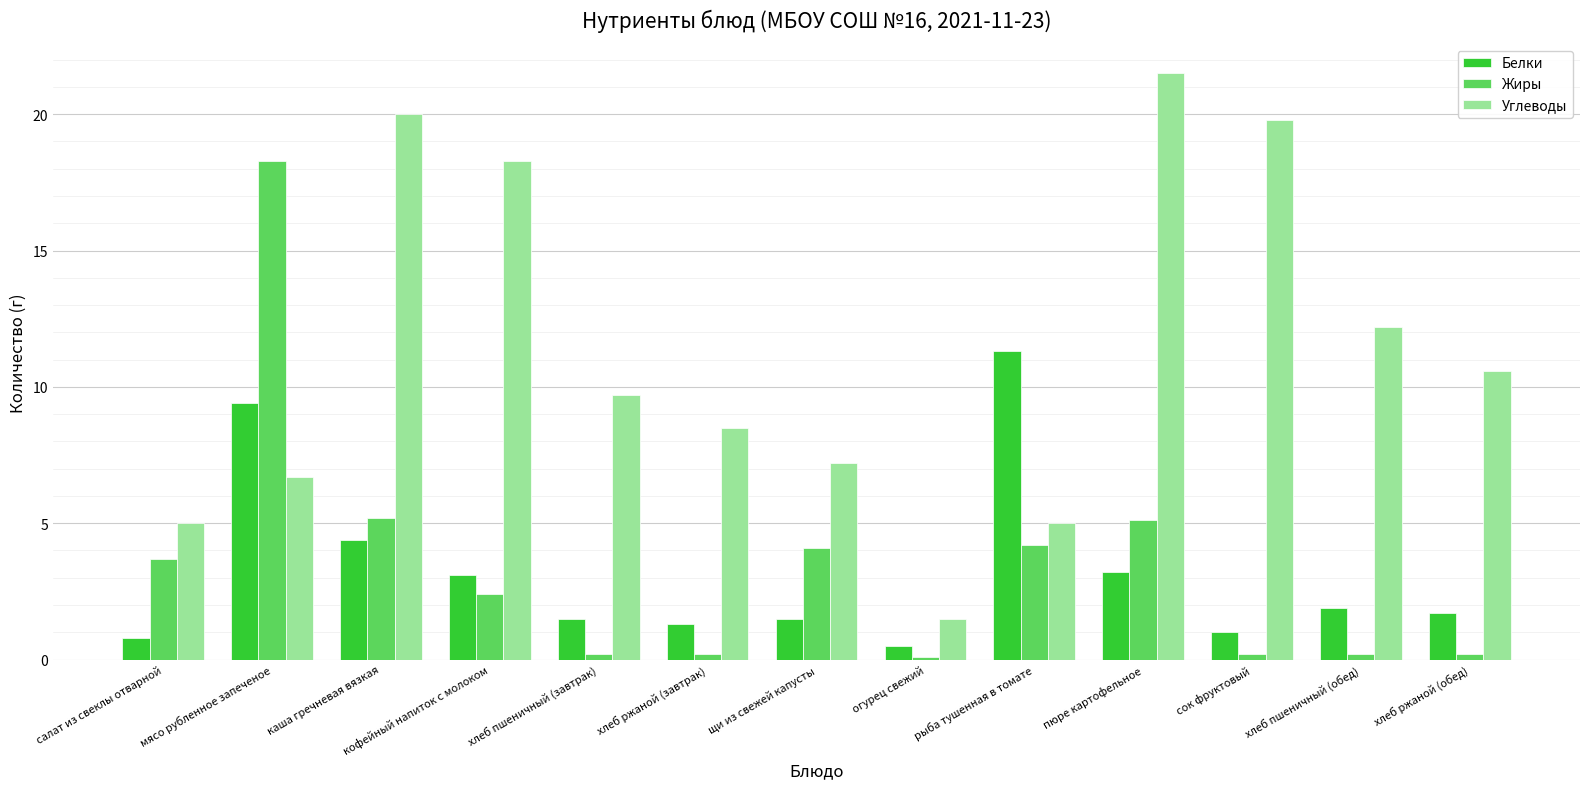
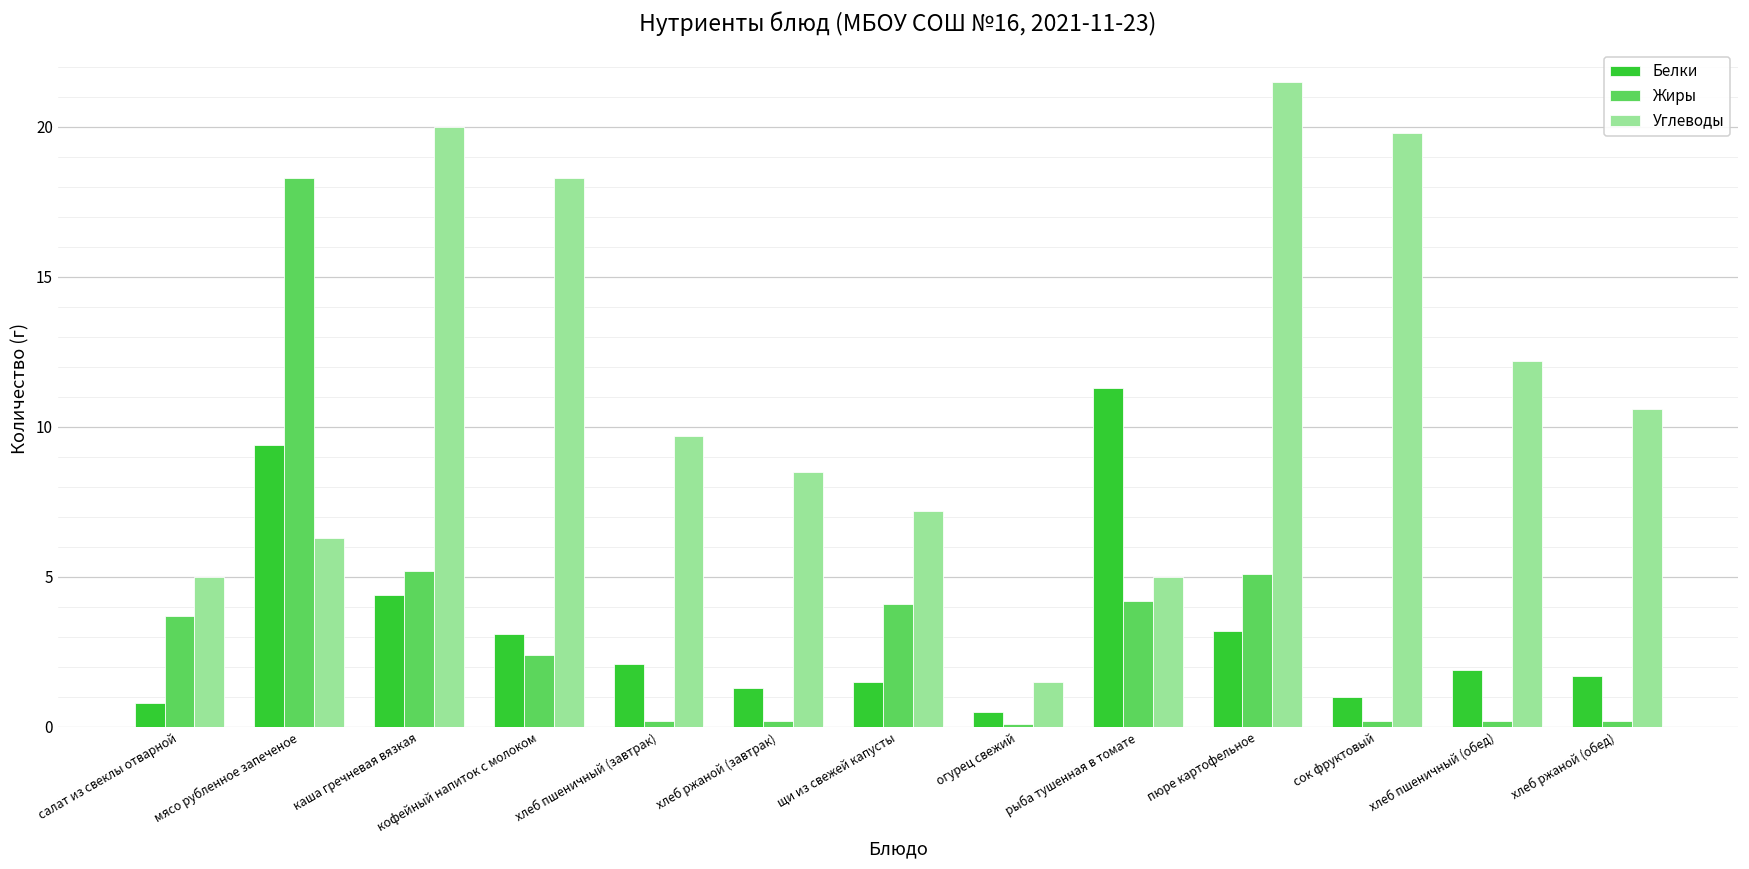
Углеводы, мясо рубленное запеченое: 6.7 -> 6.3
Белки, хлеб пшеничный (завтрак): 1.5 -> 2.1
